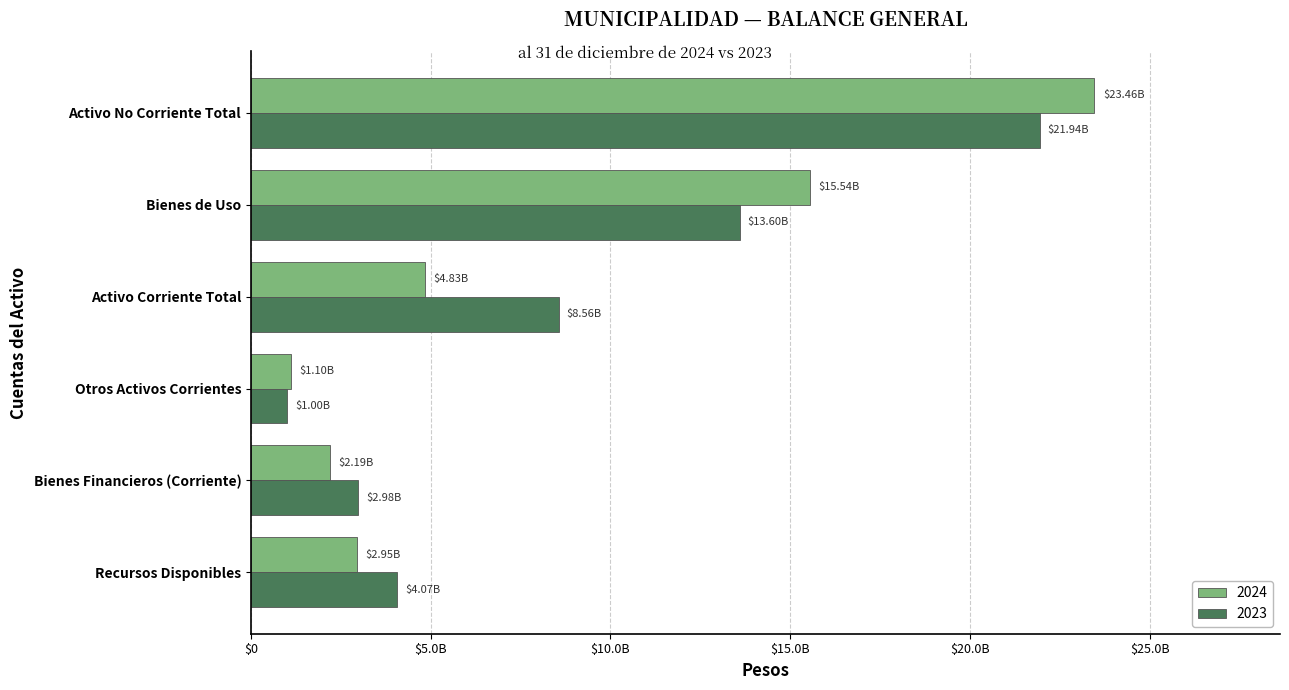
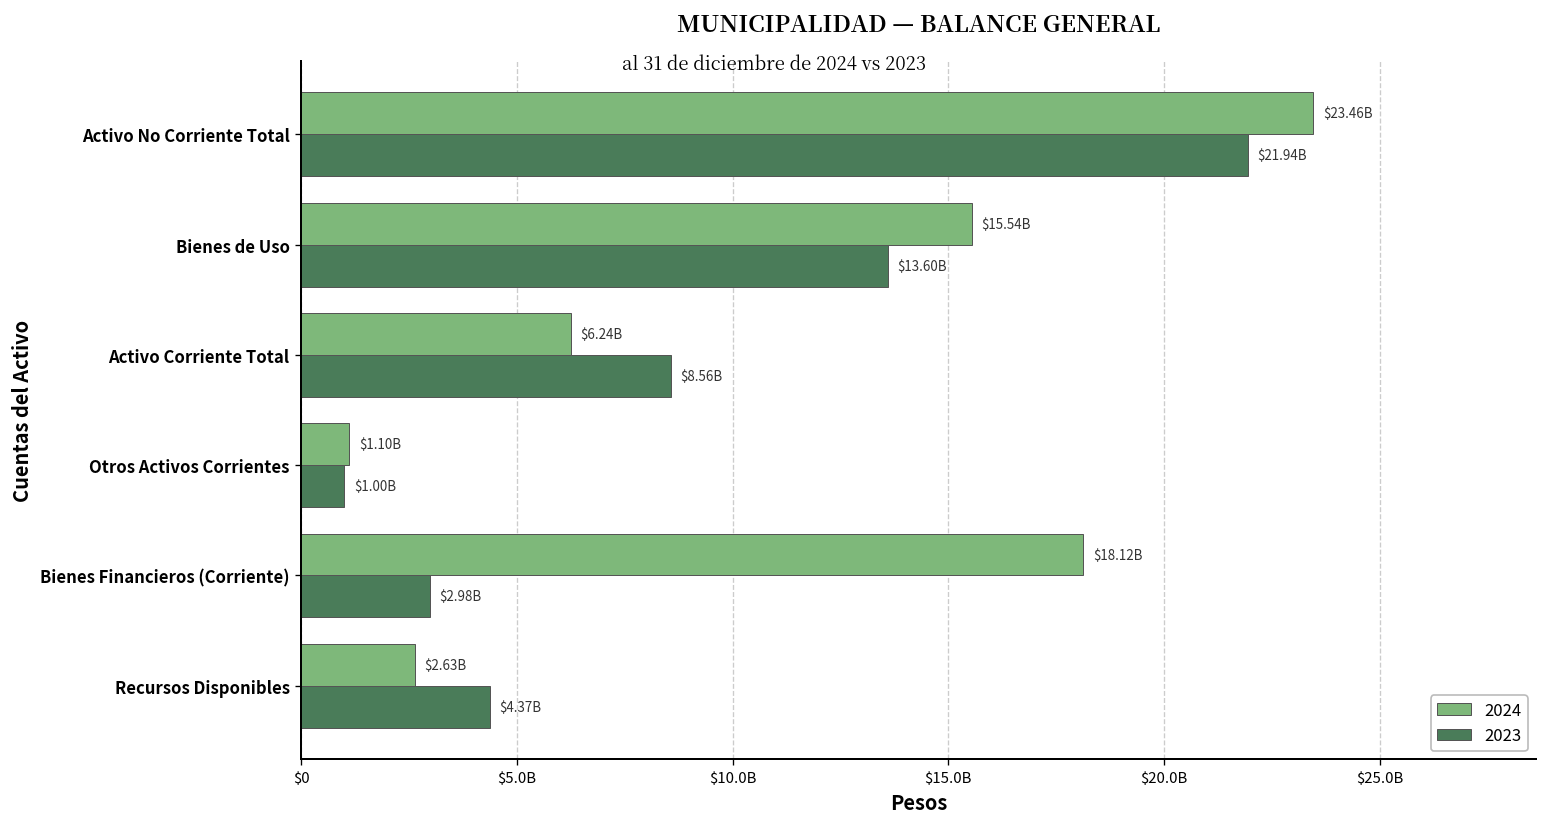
2024, Activo Corriente Total: $4.83B -> $6.24B
2024, Bienes Financieros (Corriente): $2.19B -> $18.12B
2024, Recursos Disponibles: $2.95B -> $2.63B
2023, Recursos Disponibles: $4.07B -> $4.37B
